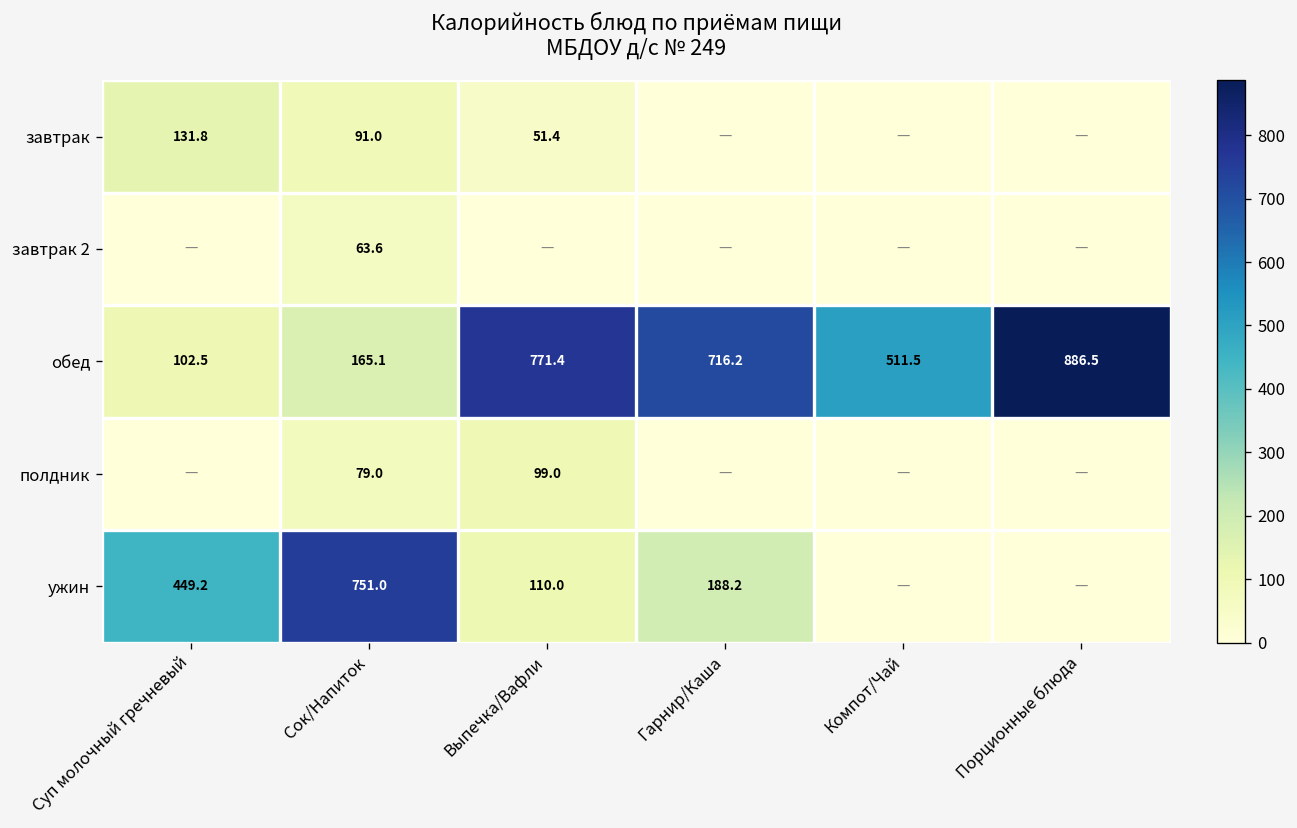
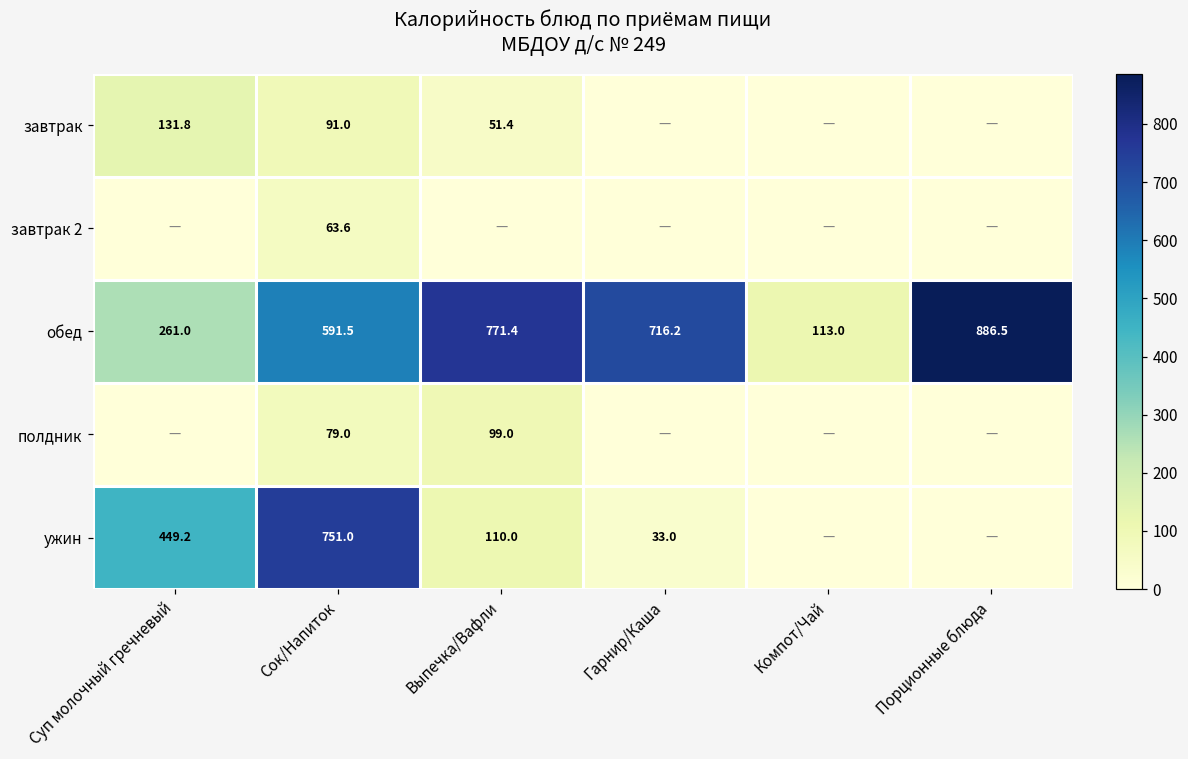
обед, Суп молочный гречневый: 102.5 -> 261.0
обед, Сок/Напиток: 165.1 -> 591.5
обед, Компот/Чай: 511.5 -> 113.0
ужин, Гарнир/Каша: 188.2 -> 33.0
